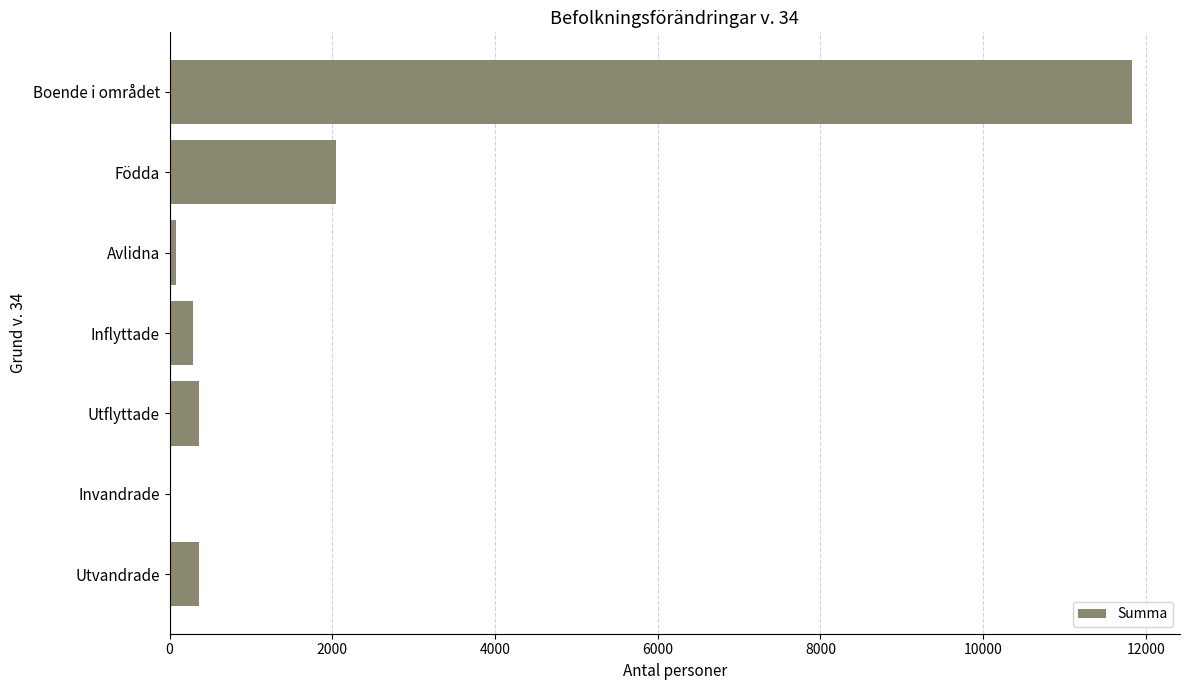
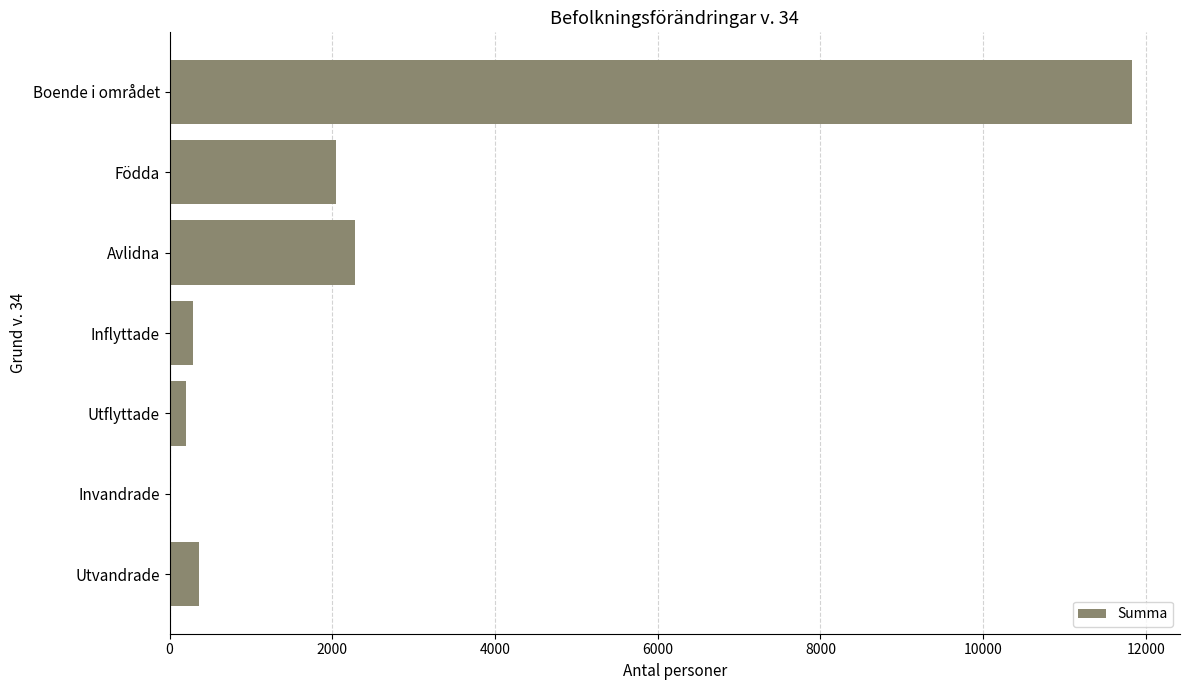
Avlidna: 100 -> 2300
Utflyttade: 400 -> 200
